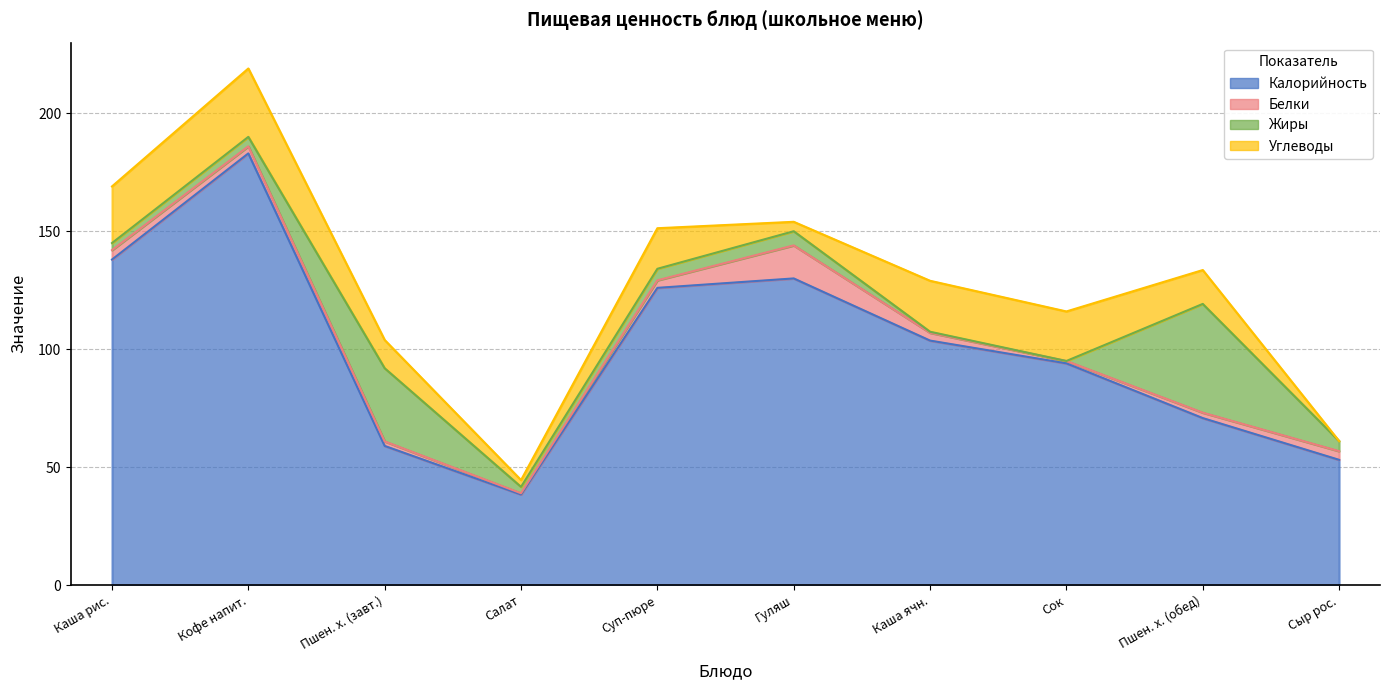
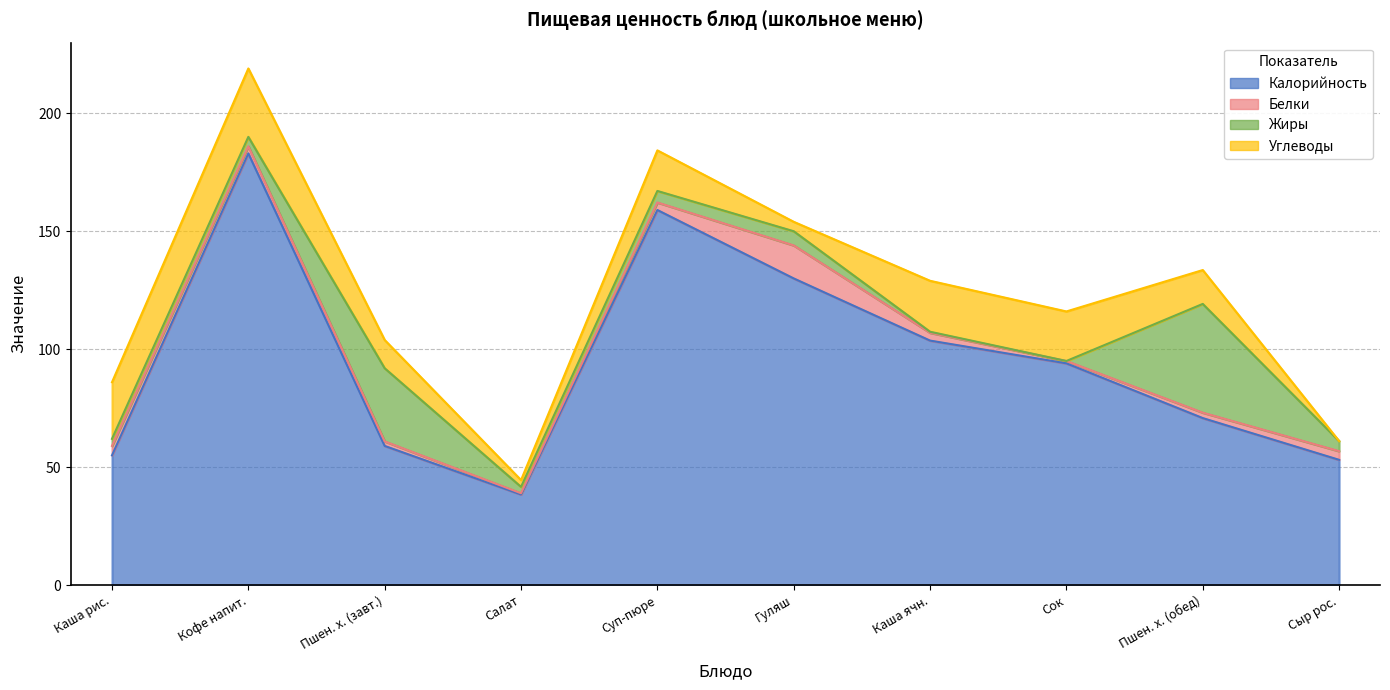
Калорийность, Каша рис.: 138 -> 55
Калорийность, Суп-пюре: 126 -> 159
